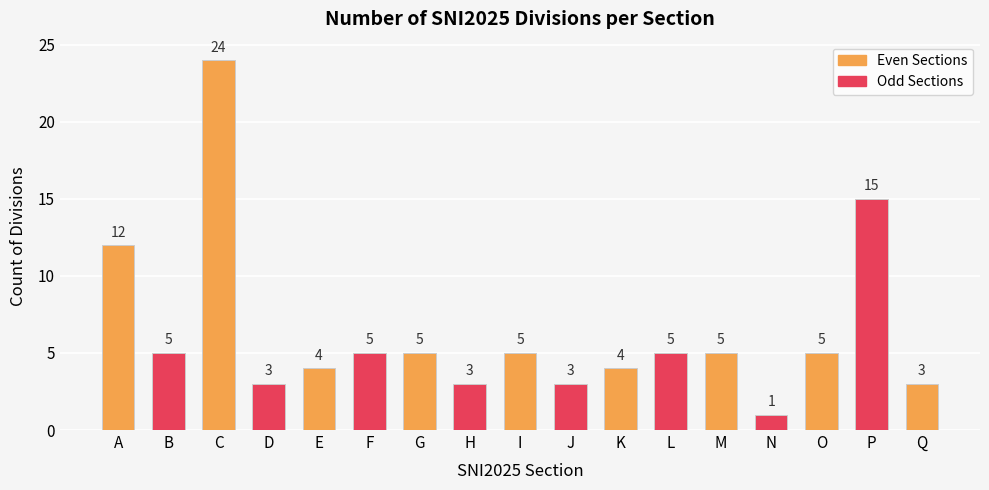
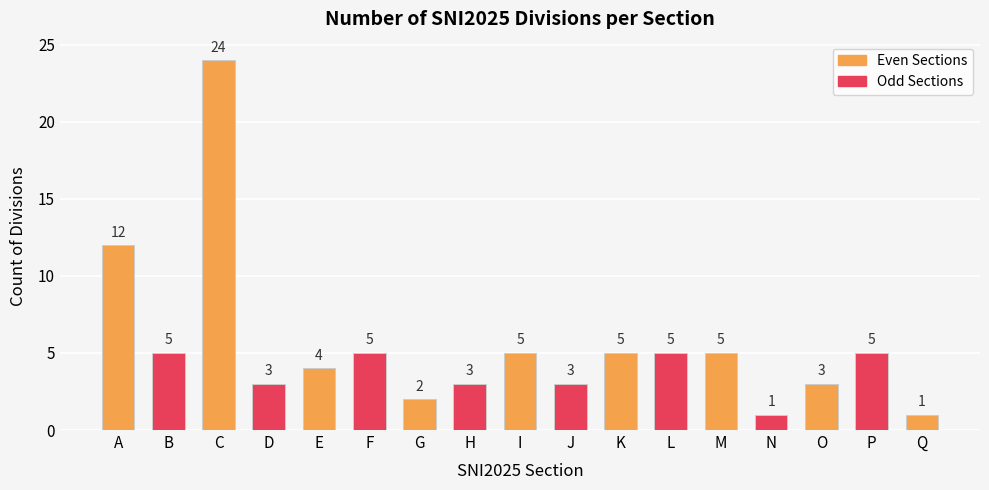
G: 5 -> 2
K: 4 -> 5
O: 5 -> 3
P: 15 -> 5
Q: 3 -> 1
